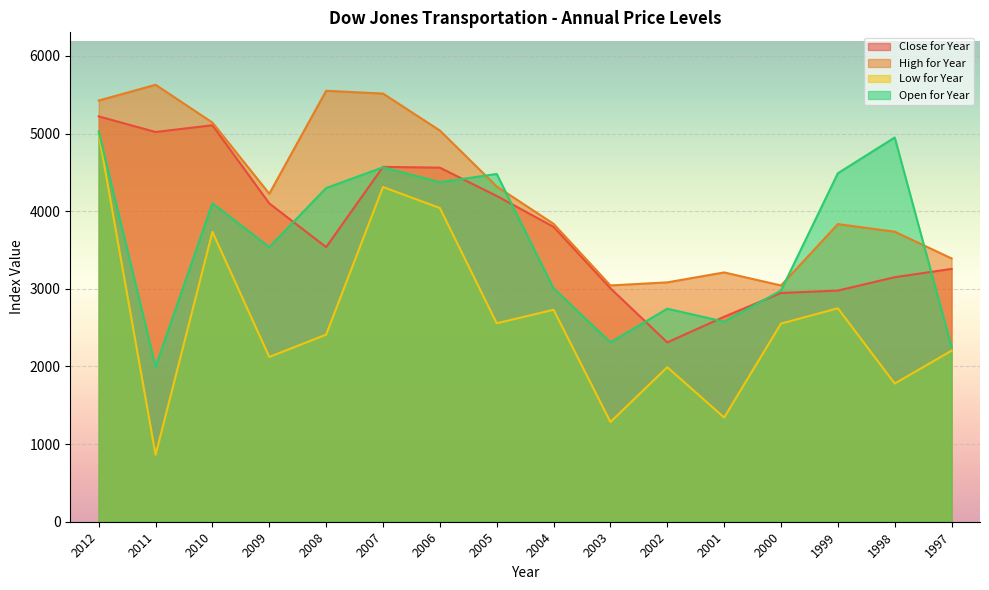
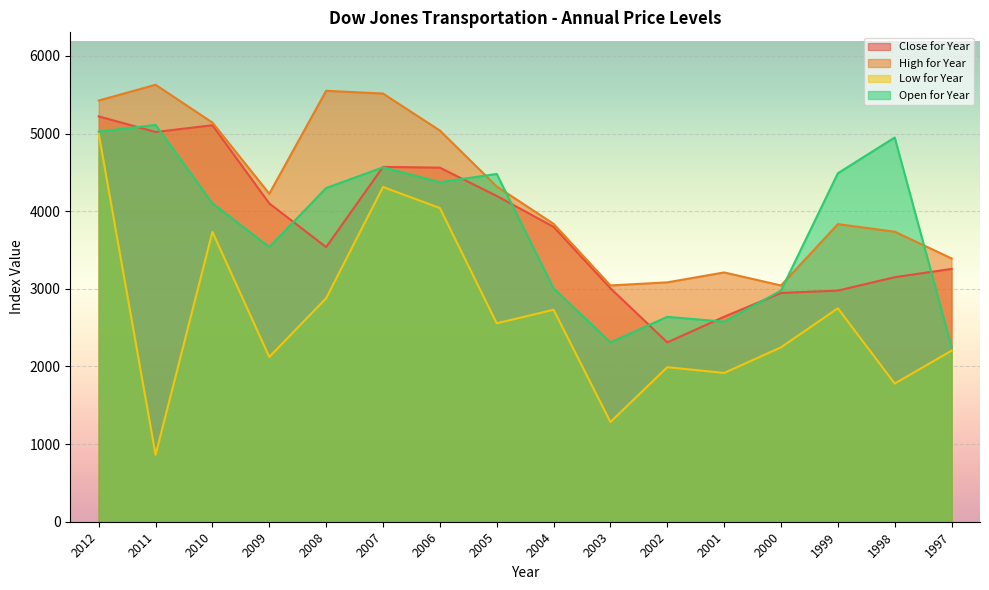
Open for Year, 2011: 2000 -> 5100
Low for Year, 2008: 2400 -> 2900
Open for Year, 2002: 2700 -> 2600
Low for Year, 2001: 1300 -> 1900
Low for Year, 2000: 2600 -> 2200
